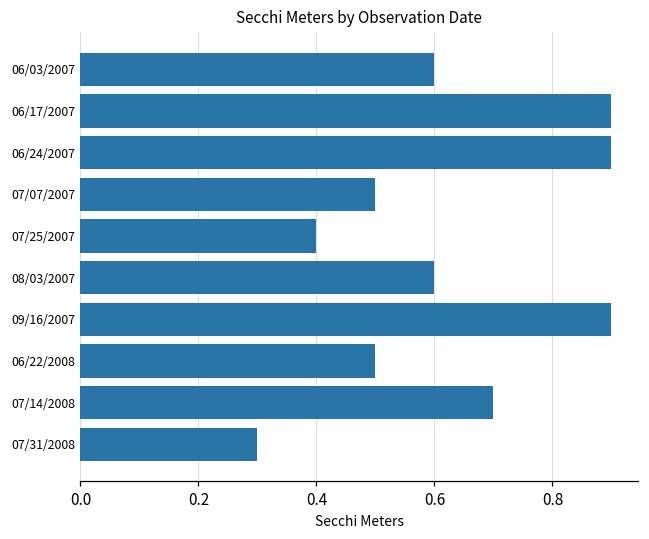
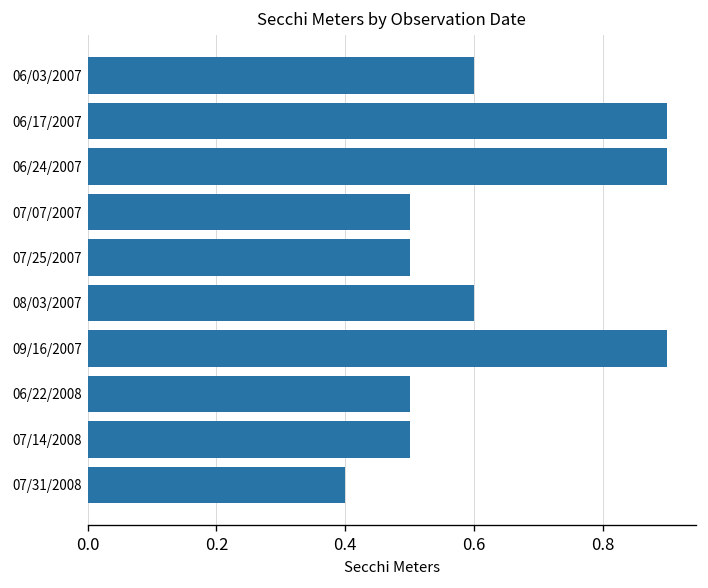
07/25/2007: 0.4 -> 0.5
07/14/2008: 0.7 -> 0.5
07/31/2008: 0.3 -> 0.4
